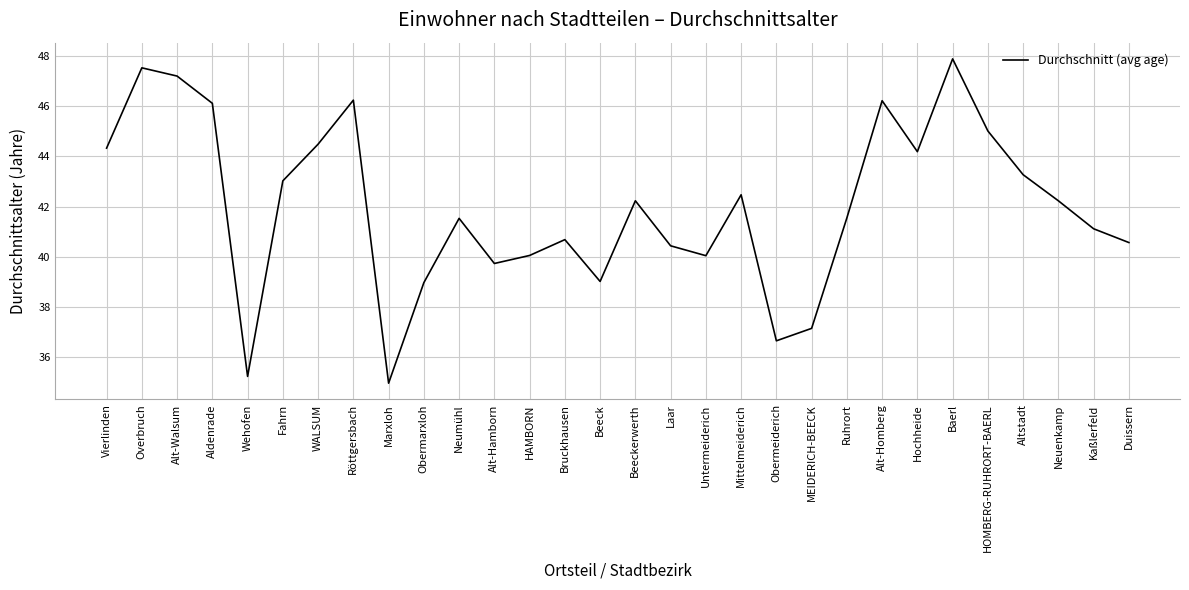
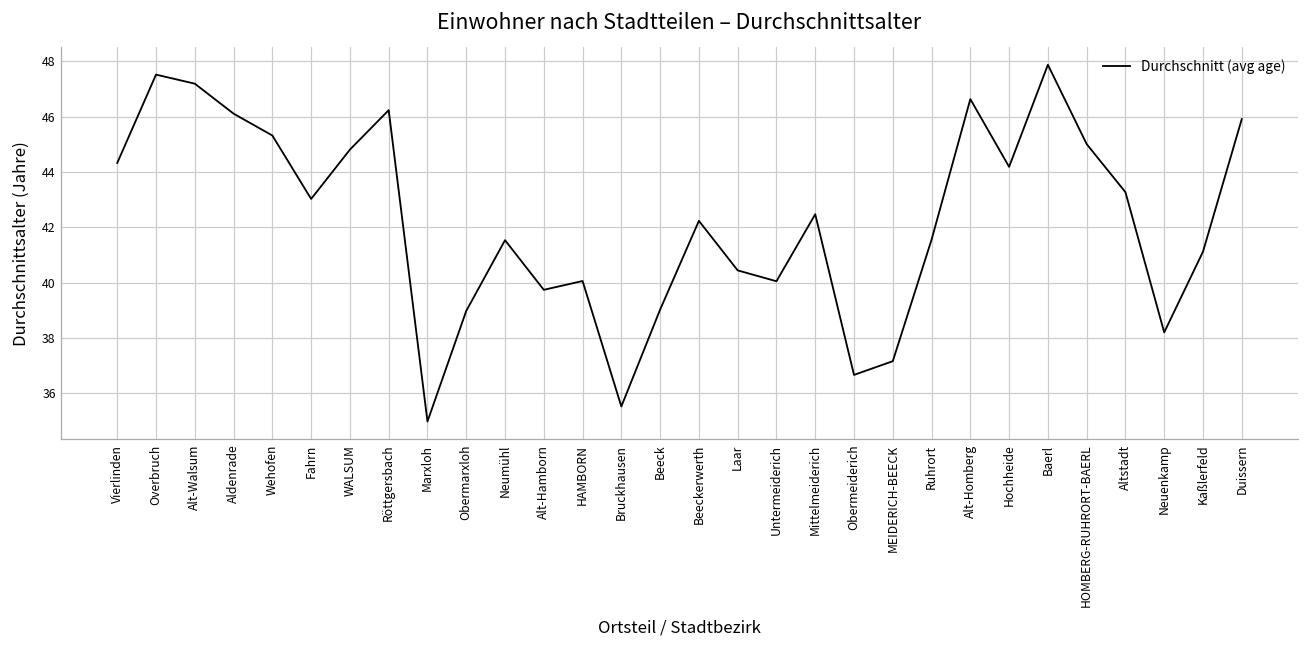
Wehofen: 35.2 -> 45.3
WALSUM: 44.5 -> 44.8
Bruckhausen: 40.7 -> 35.5
Alt-Homberg: 46.2 -> 46.6
Neuenkamp: 42.2 -> 38.2
Duissern: 40.6 -> 45.9
